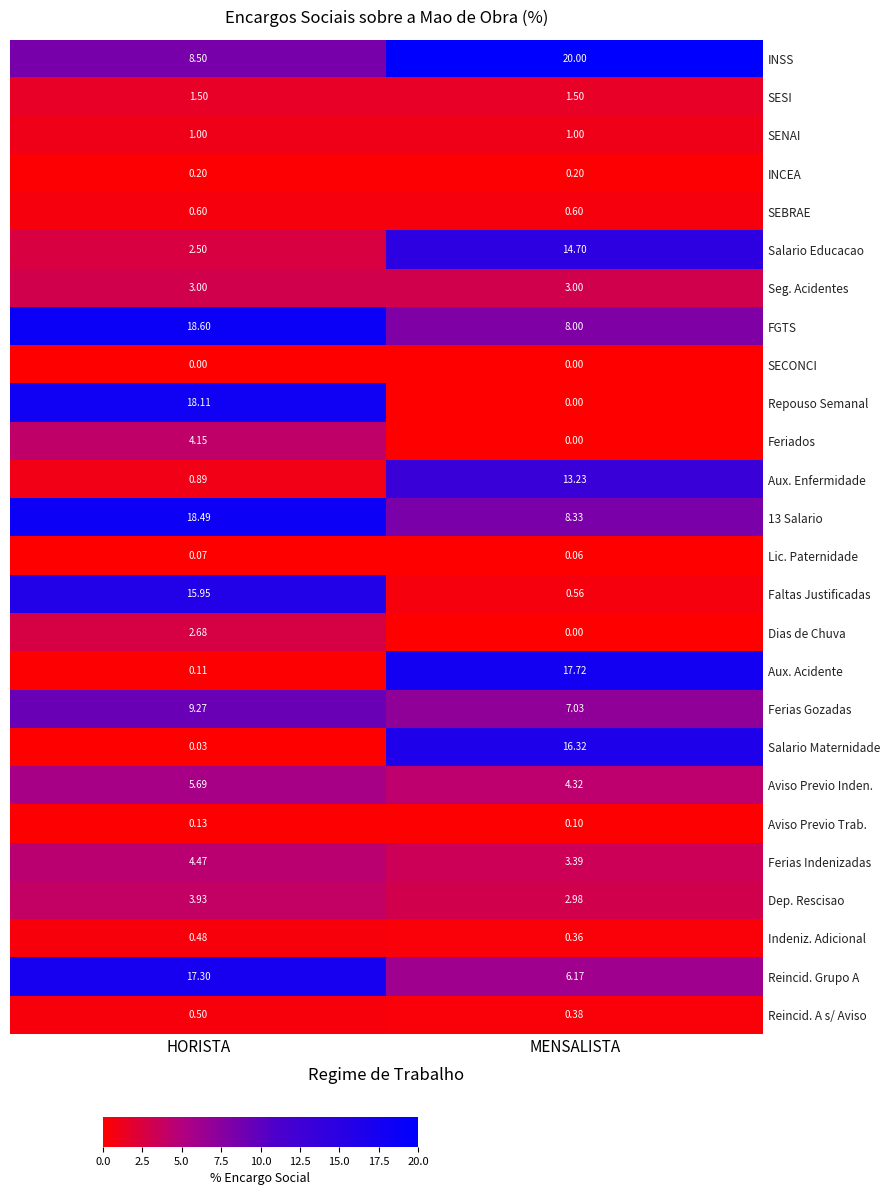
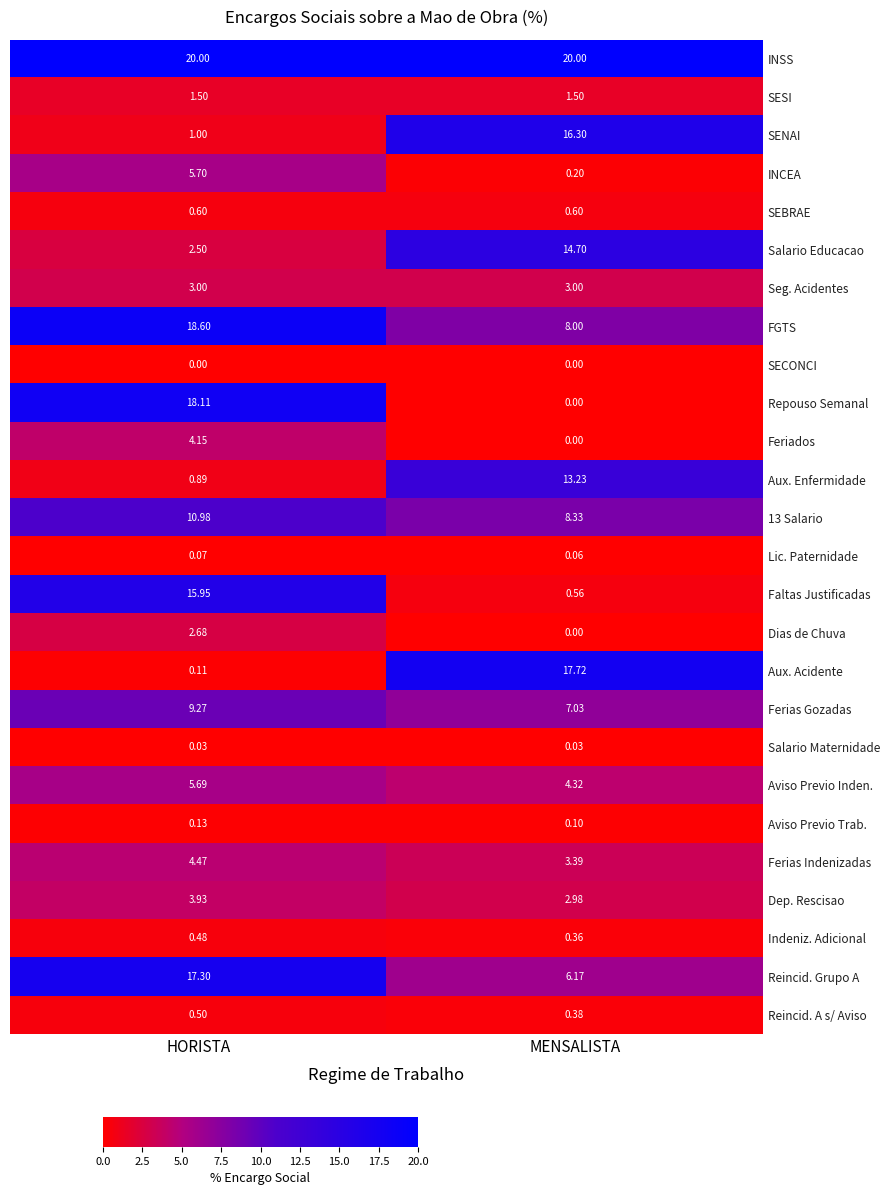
INSS, HORISTA: 8.50 -> 20.00
SENAI, MENSALISTA: 1.00 -> 16.30
INCEA, HORISTA: 0.20 -> 5.70
13 Salario, HORISTA: 18.49 -> 10.98
Salario Maternidade, MENSALISTA: 16.32 -> 0.03
